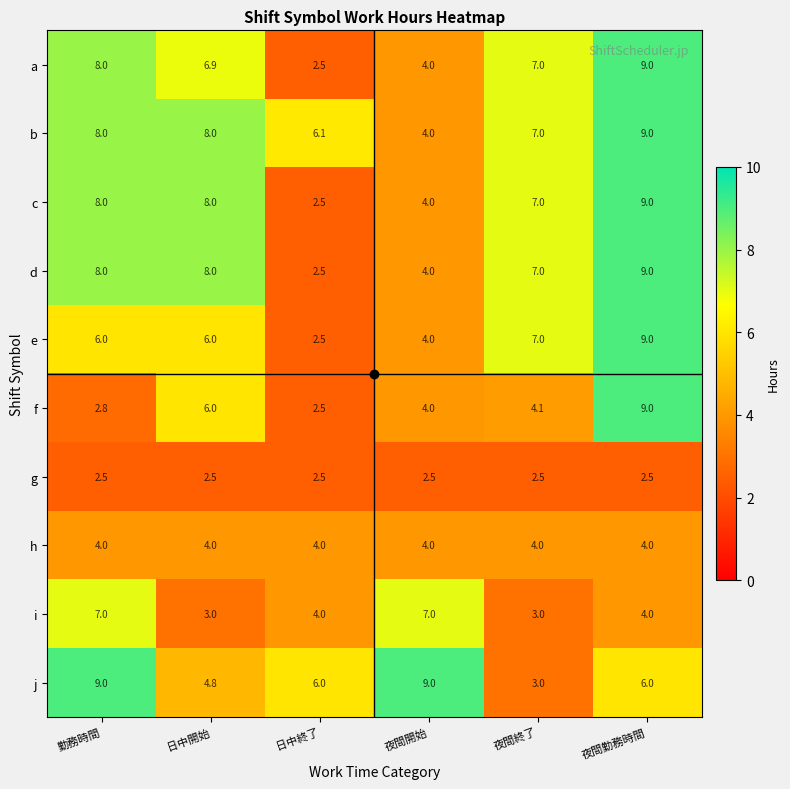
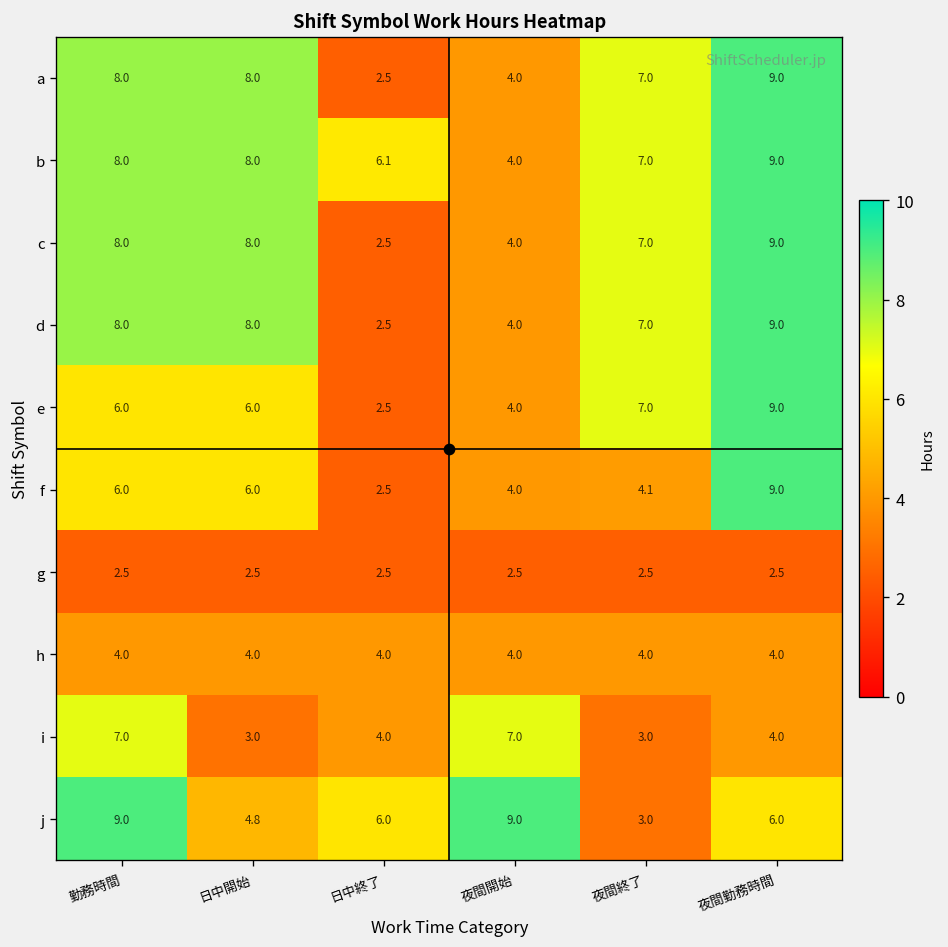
a, 日中開始: 6.9 -> 8.0
f, 勤務時間: 2.8 -> 6.0
